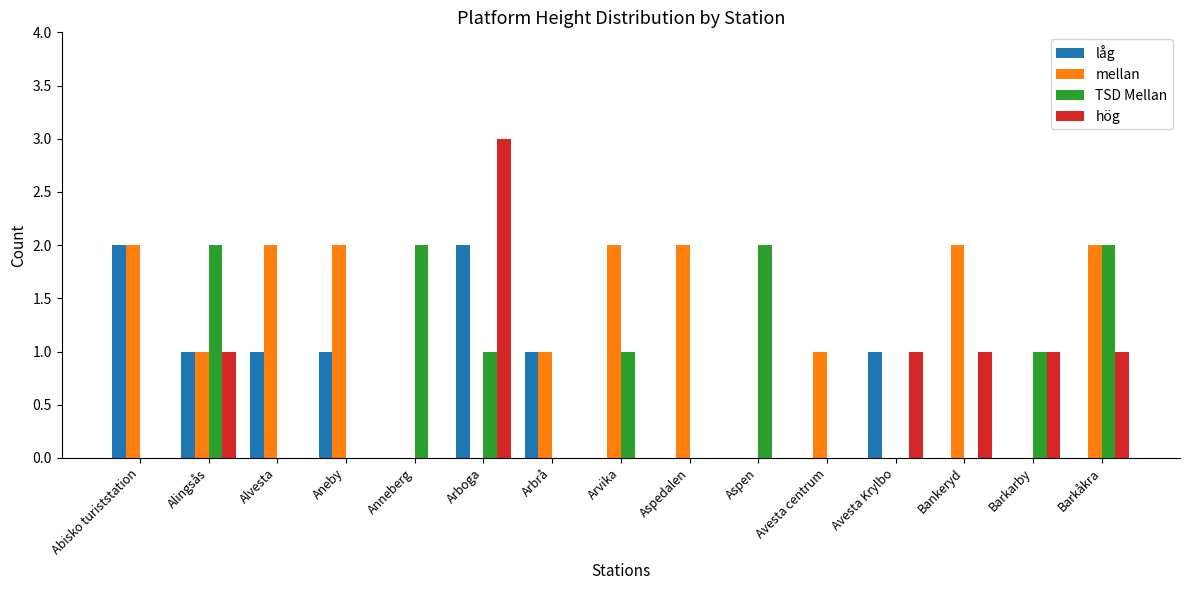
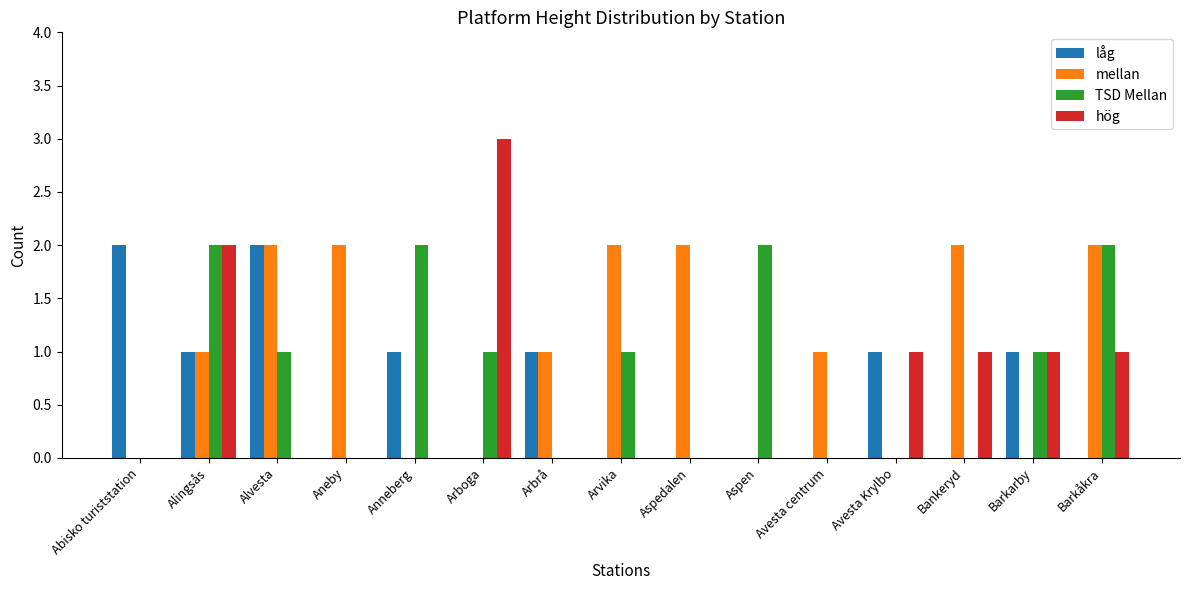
mellan, Abisko turiststation: 2 -> 0
hög, Alingsås: 1 -> 2
låg, Alvesta: 1 -> 2
TSD Mellan, Alvesta: 0 -> 1
låg, Aneby: 1 -> 0
låg, Anneberg: 0 -> 1
låg, Arboga: 2 -> 0
låg, Barkarby: 0 -> 1
